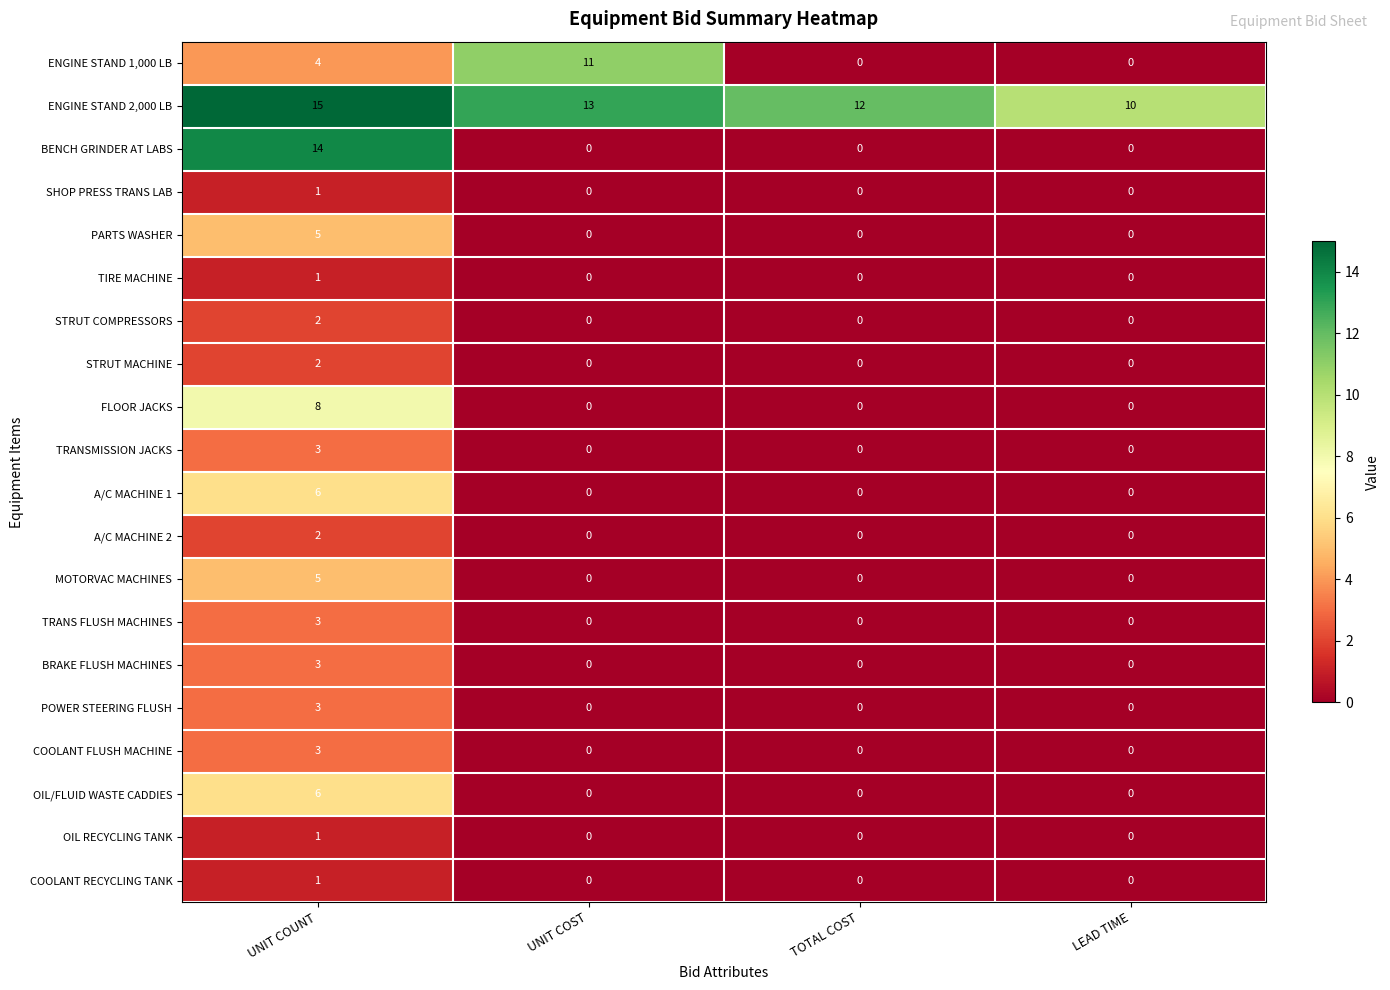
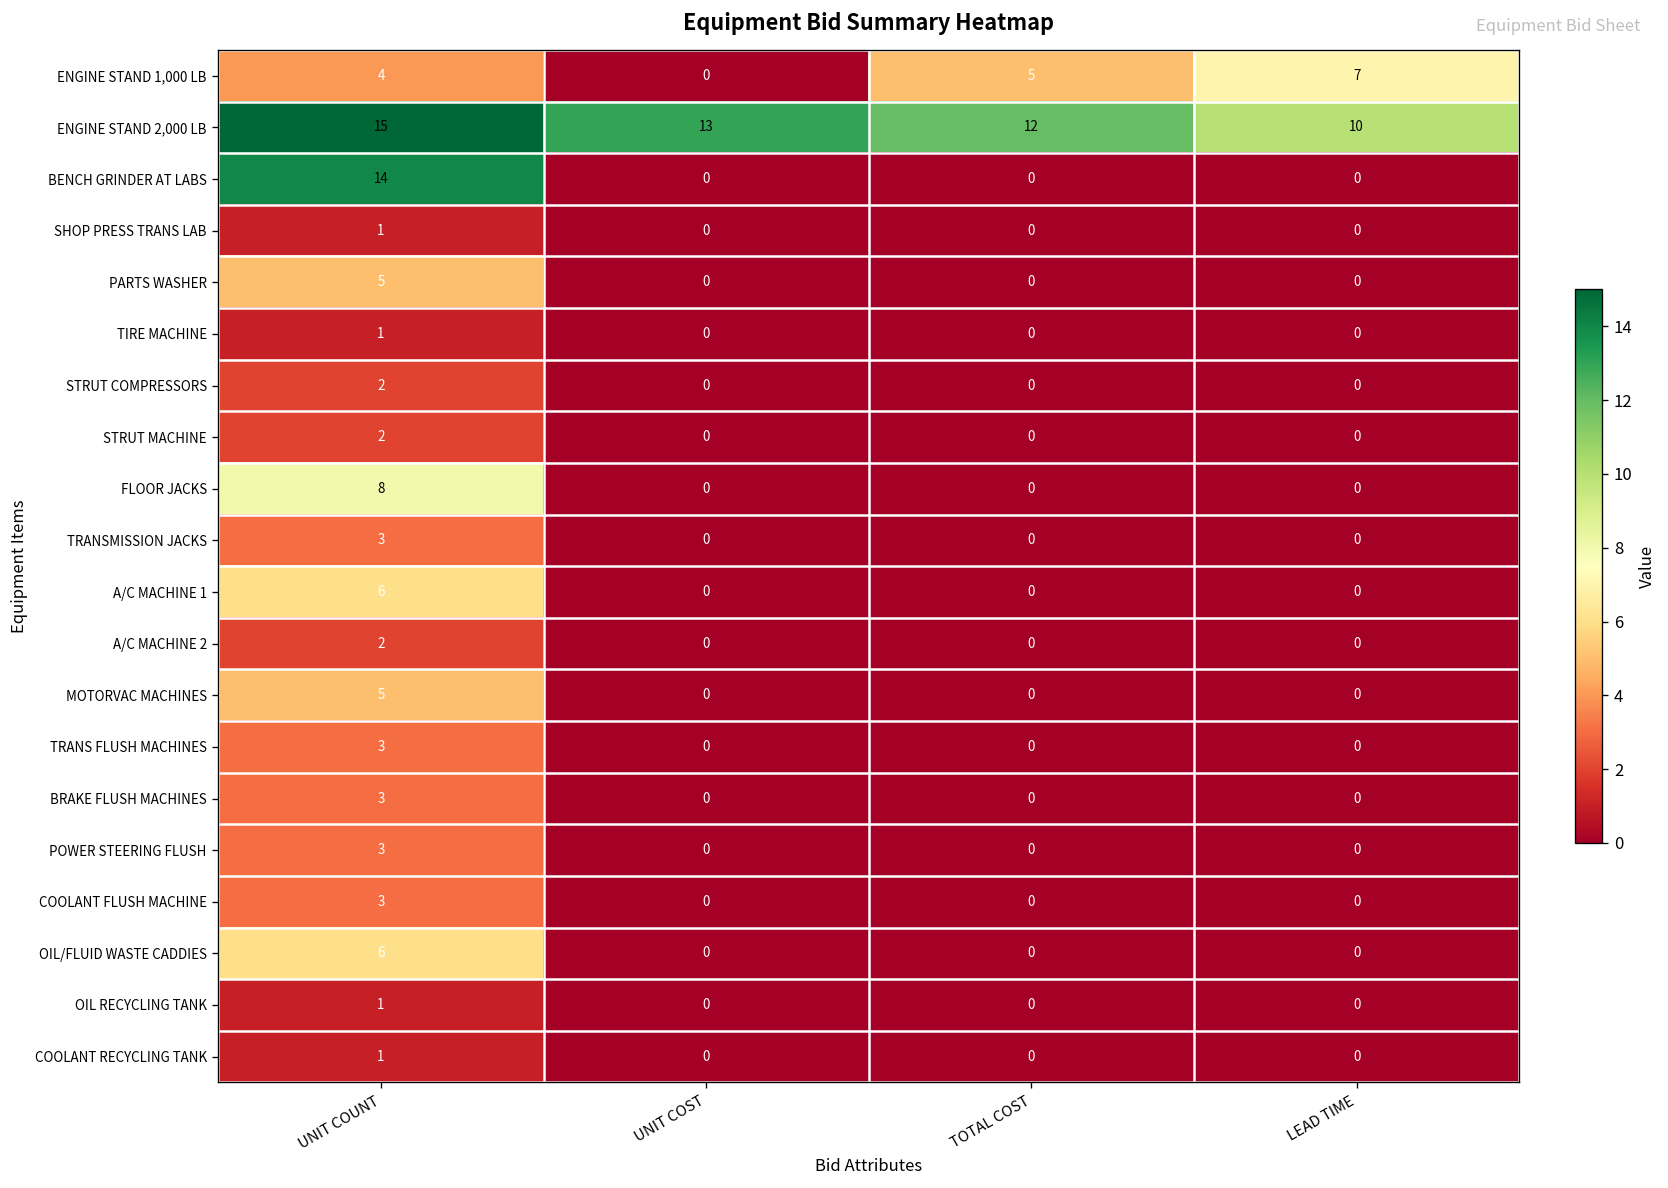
ENGINE STAND 1,000 LB, UNIT COST: 11 -> 0
ENGINE STAND 1,000 LB, TOTAL COST: 0 -> 5
ENGINE STAND 1,000 LB, LEAD TIME: 0 -> 7
